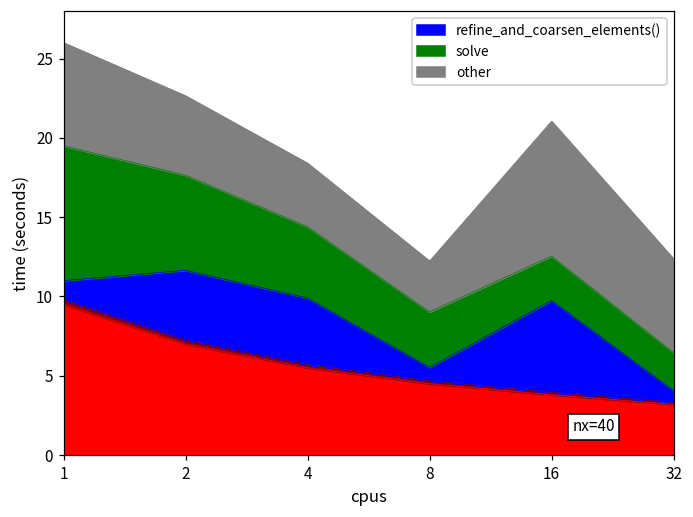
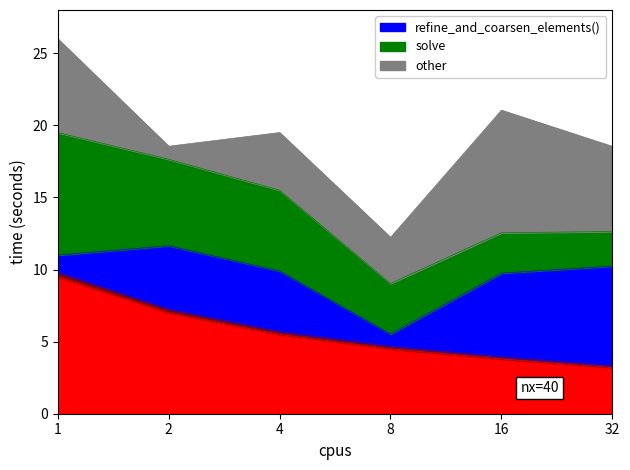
other, 2: 5.0 -> 0.9
solve, 4: 4.5 -> 5.6
refine_and_coarsen_elements(), 32: 0.8 -> 6.9
